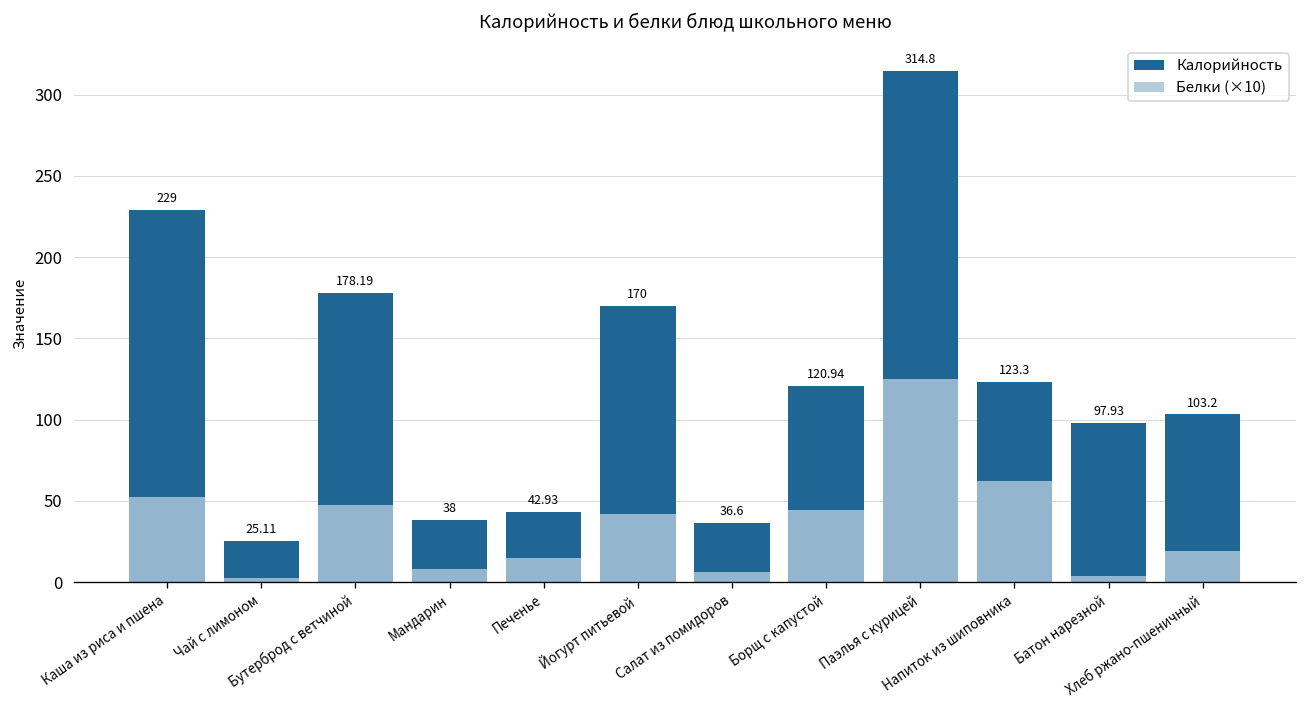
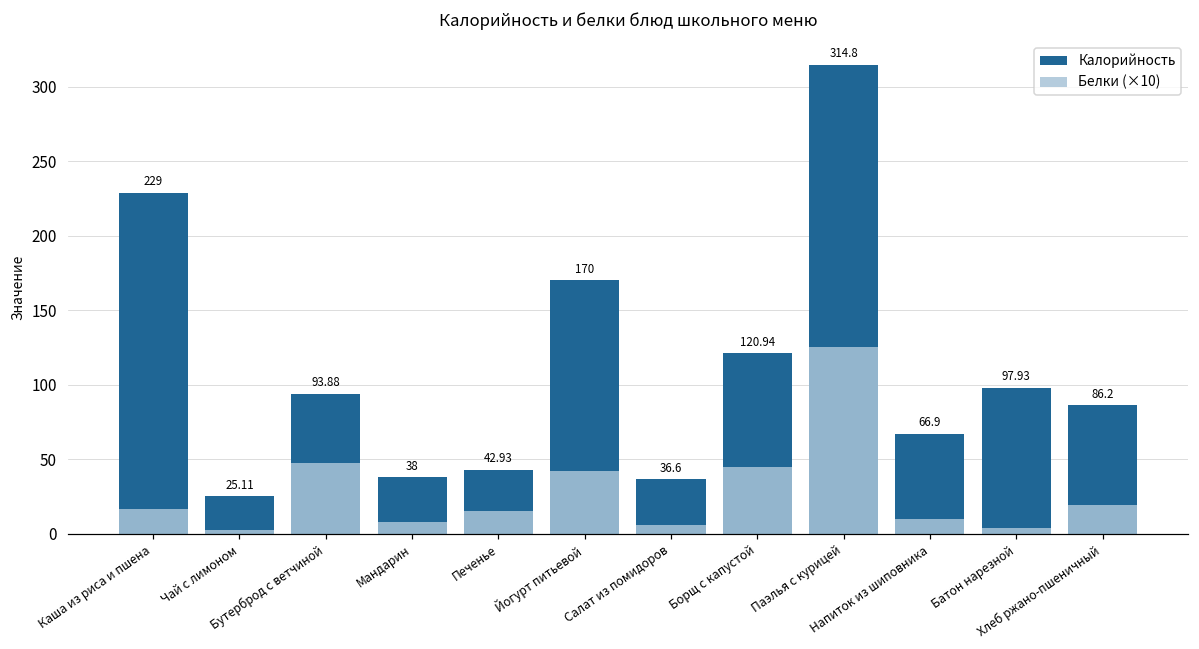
Белки (×10), Каша из риса и пшена: 53 -> 17
Калорийность, Бутерброд с ветчиной: 178.19 -> 93.88
Калорийность, Напиток из шиповника: 123.3 -> 66.9
Белки (×10), Напиток из шиповника: 62 -> 10
Калорийность, Хлеб ржано-пшеничный: 103.2 -> 86.2
